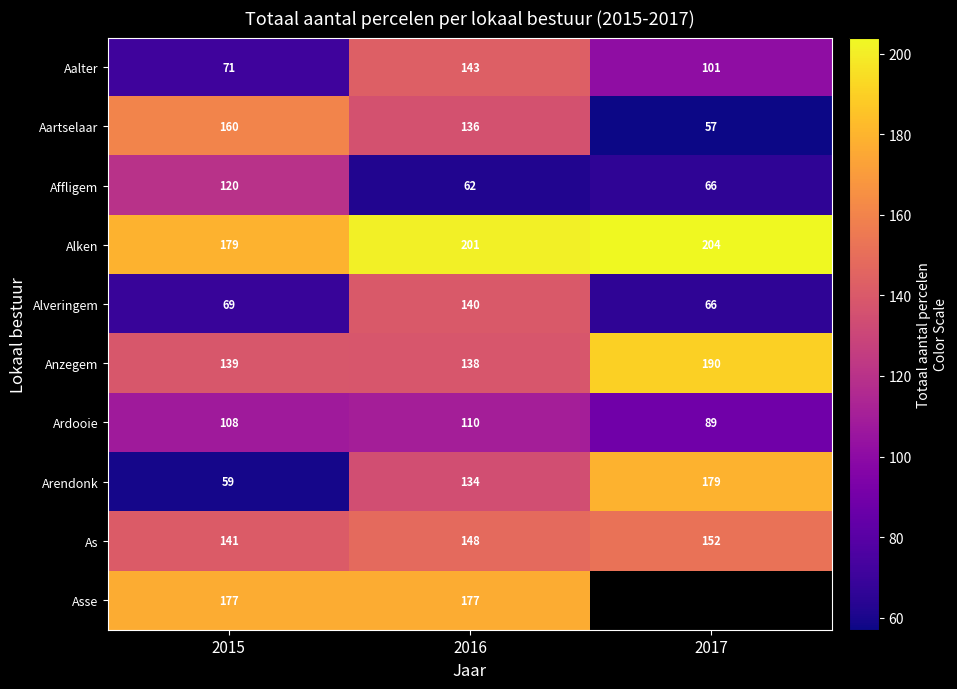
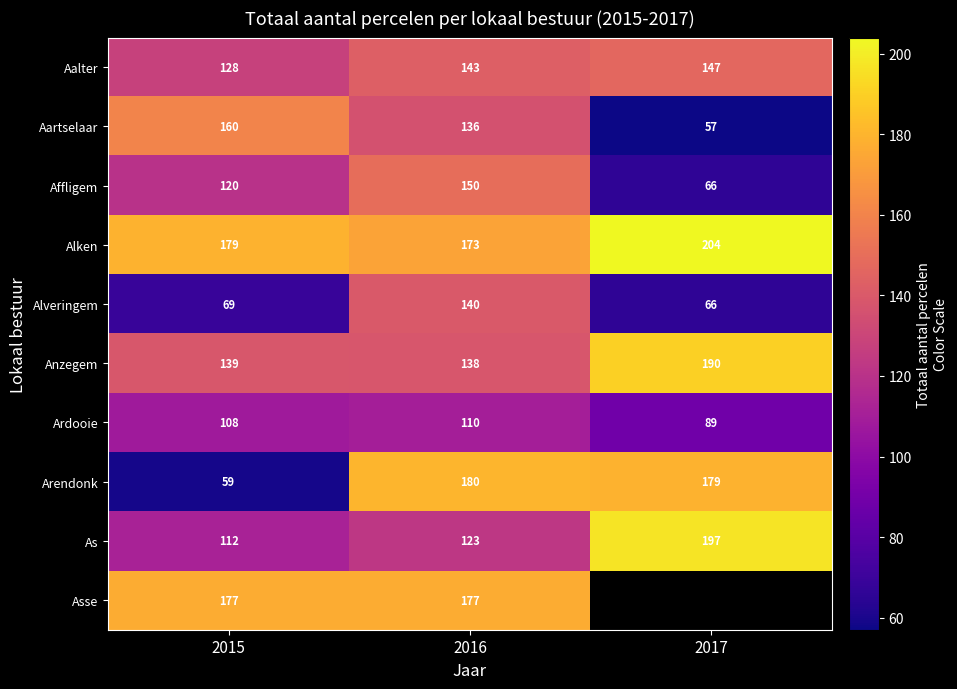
Aalter, 2015: 71 -> 128
Aalter, 2017: 101 -> 147
Affligem, 2016: 62 -> 150
Alken, 2016: 201 -> 173
Arendonk, 2016: 134 -> 180
As, 2015: 141 -> 112
As, 2016: 148 -> 123
As, 2017: 152 -> 197
